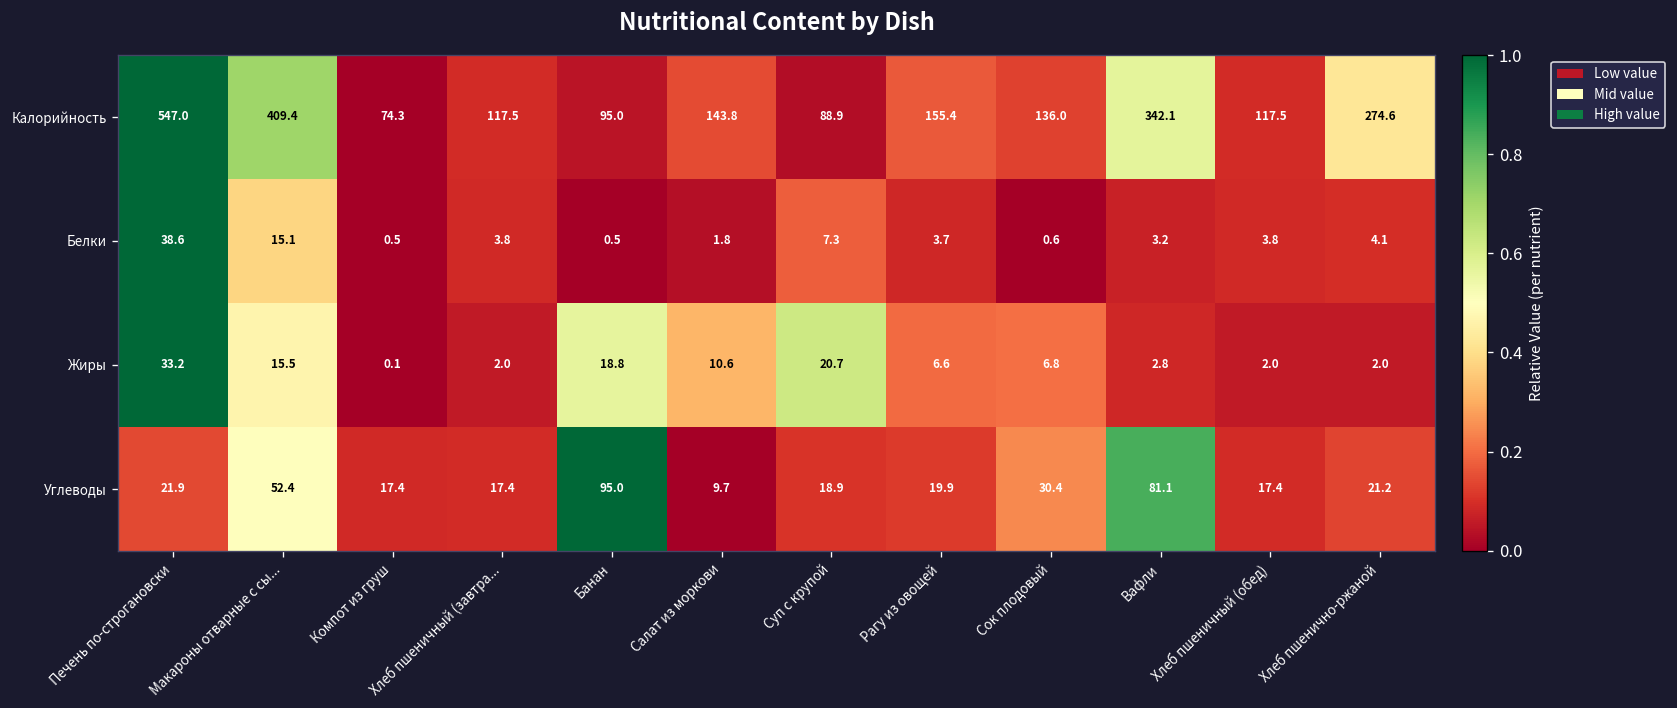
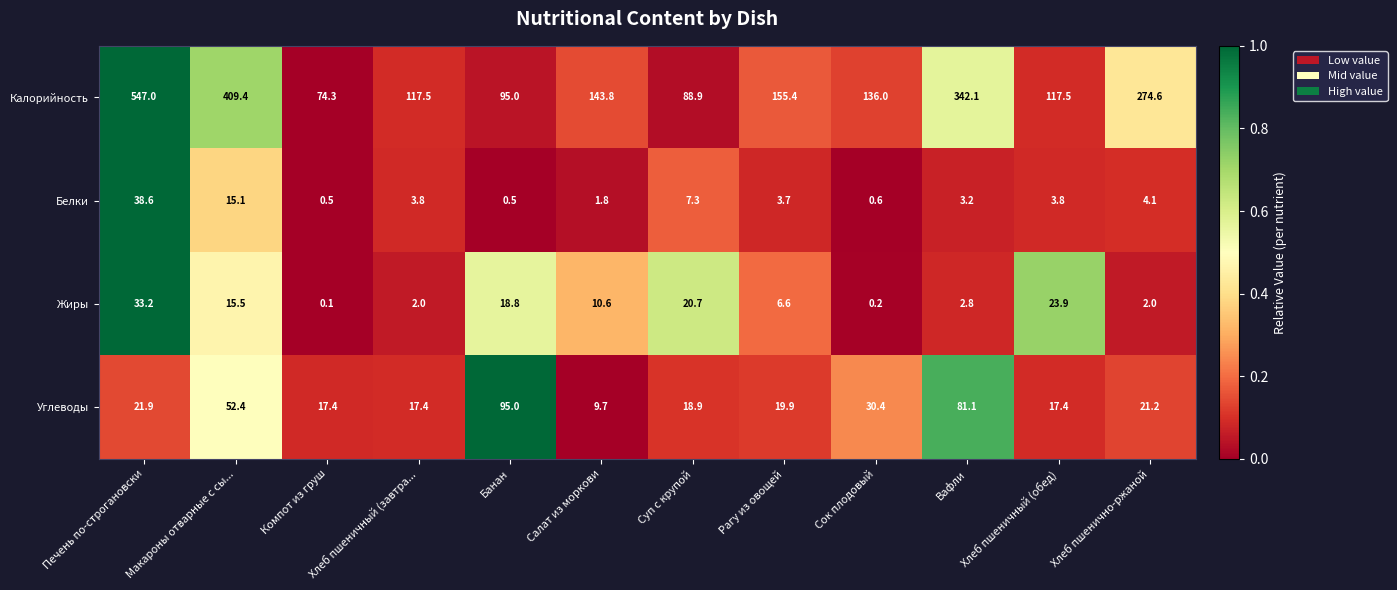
Жиры, Сок плодовый: 6.8 -> 0.2
Жиры, Хлеб пшеничный (обед): 2.0 -> 23.9
